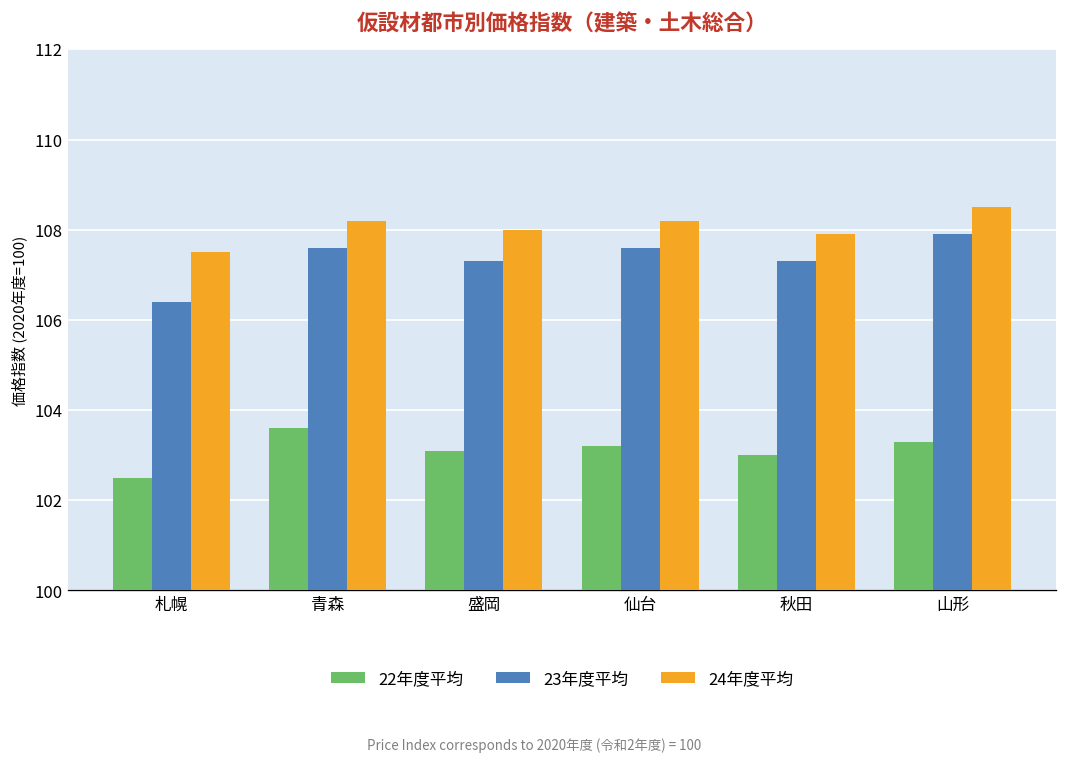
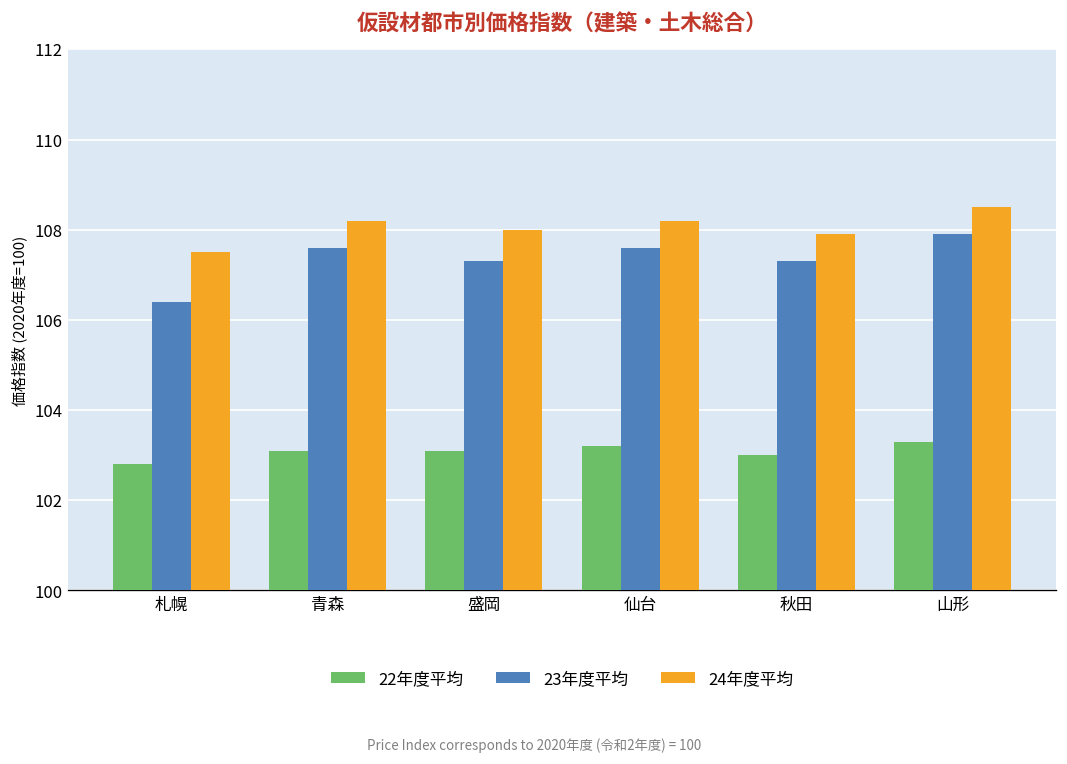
22年度平均, 札幌: 102.5 -> 102.8
22年度平均, 青森: 103.6 -> 103.1
